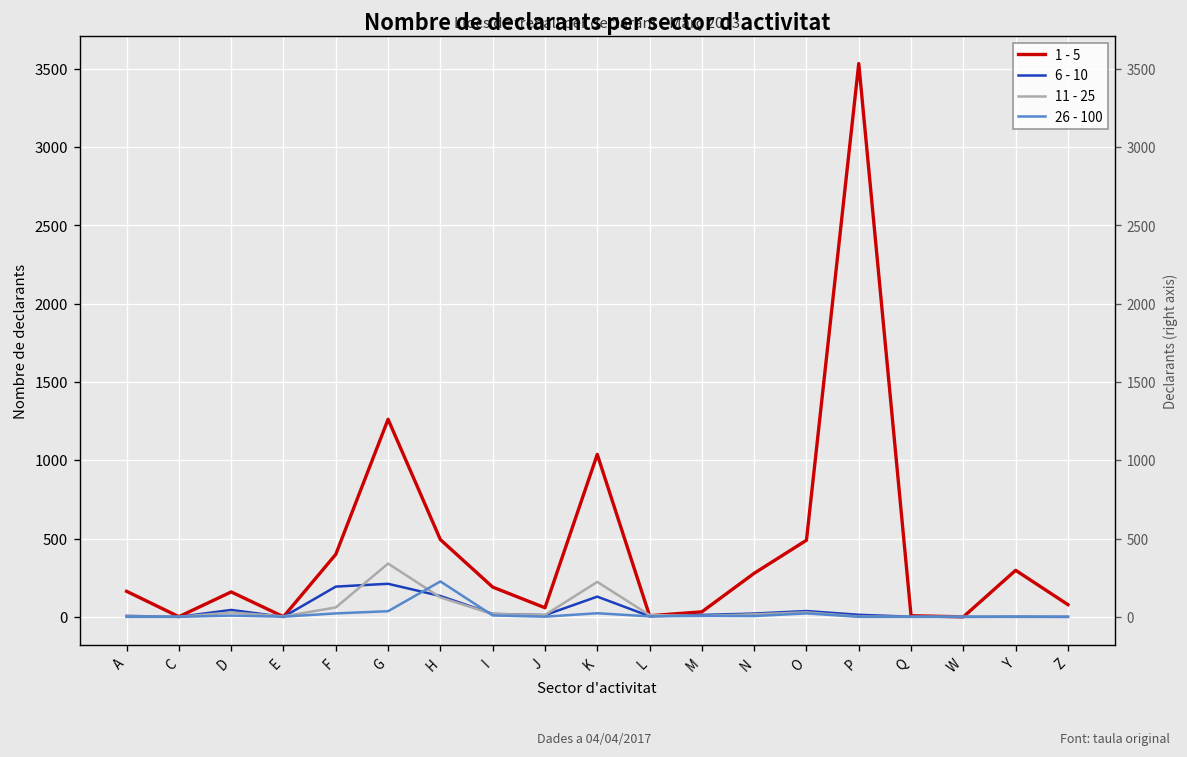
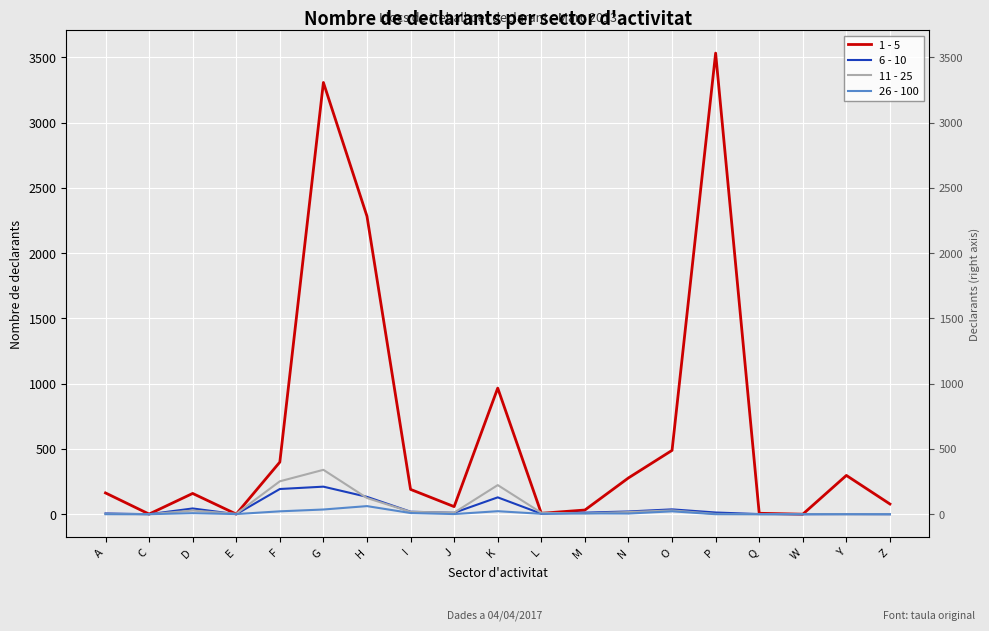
11 - 25, F: 60 -> 250
1 - 5, G: 1260 -> 3310
1 - 5, H: 490 -> 2280
26 - 100, H: 230 -> 60
1 - 5, K: 1040 -> 970
